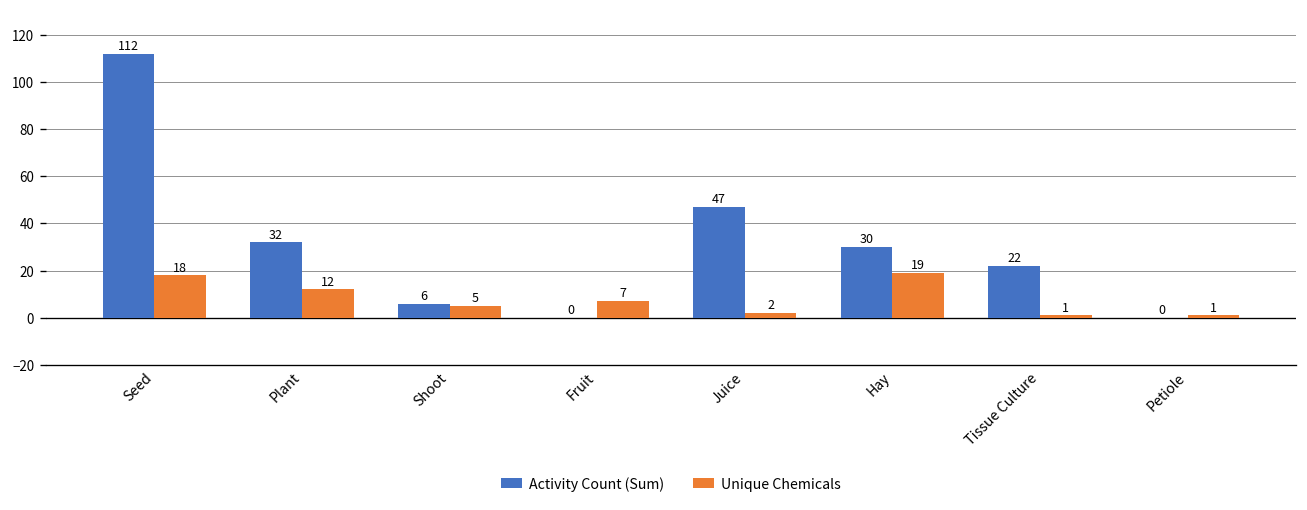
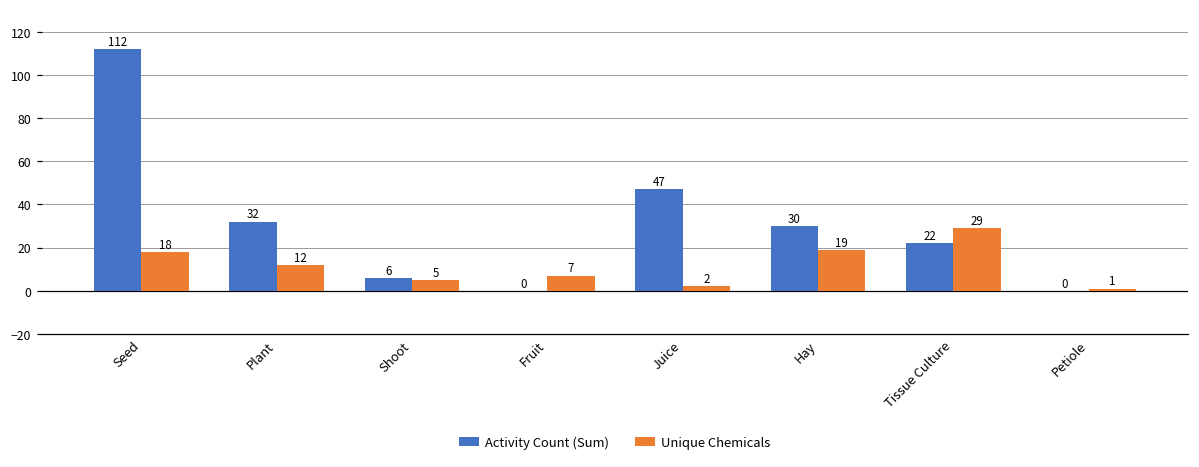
Unique Chemicals, Tissue Culture: 1 -> 29
